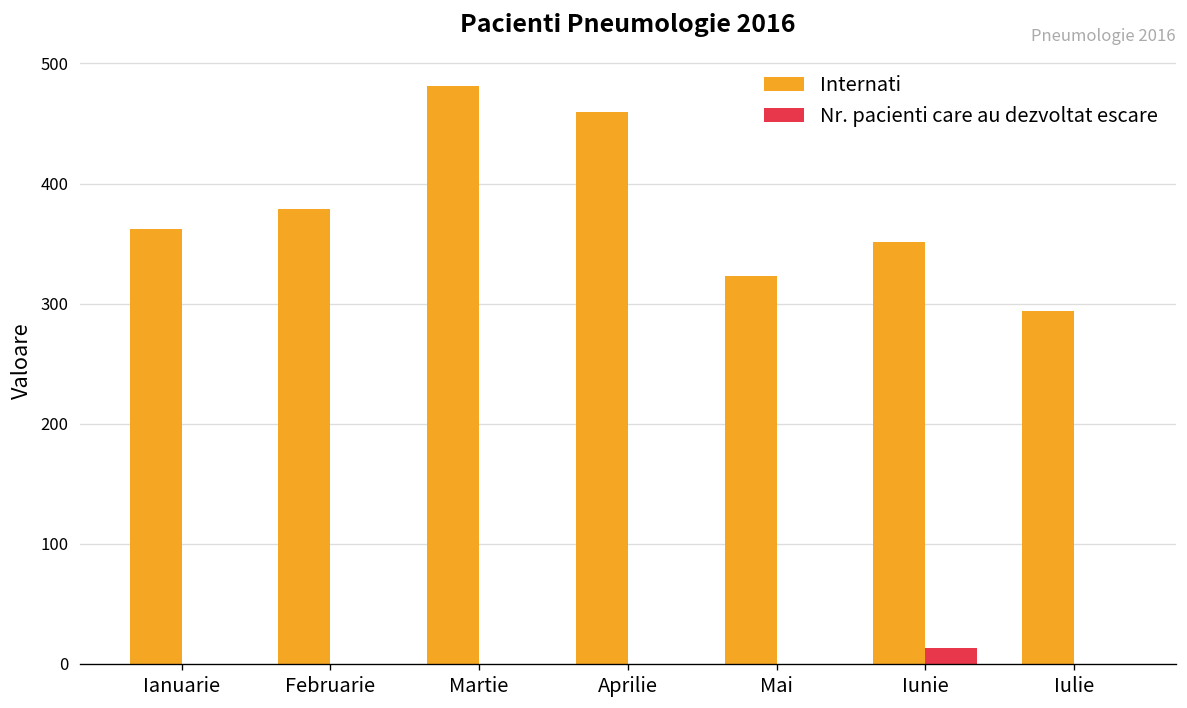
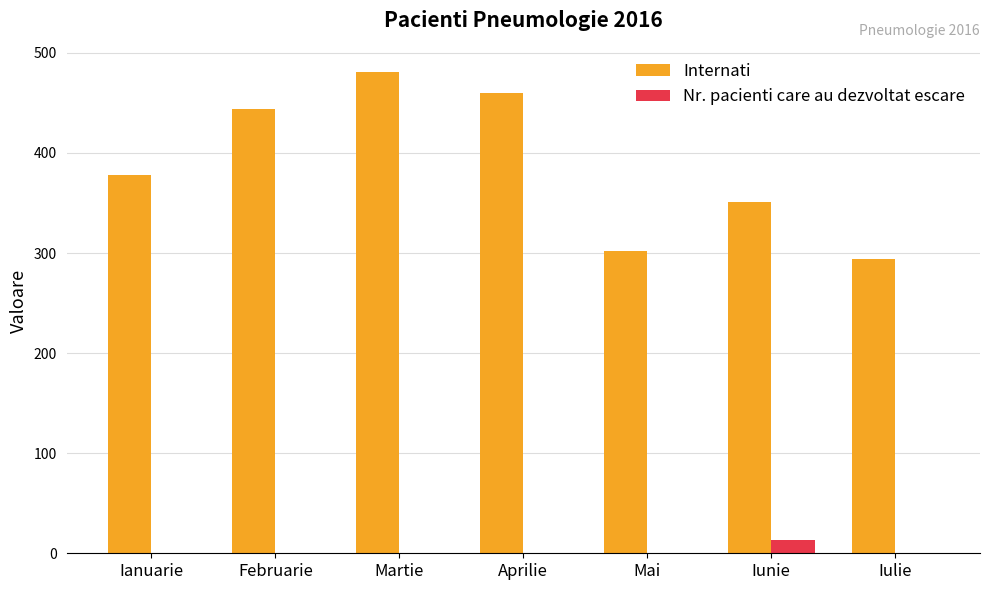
Internati, Ianuarie: 362 -> 378
Internati, Februarie: 379 -> 444
Internati, Mai: 323 -> 302
